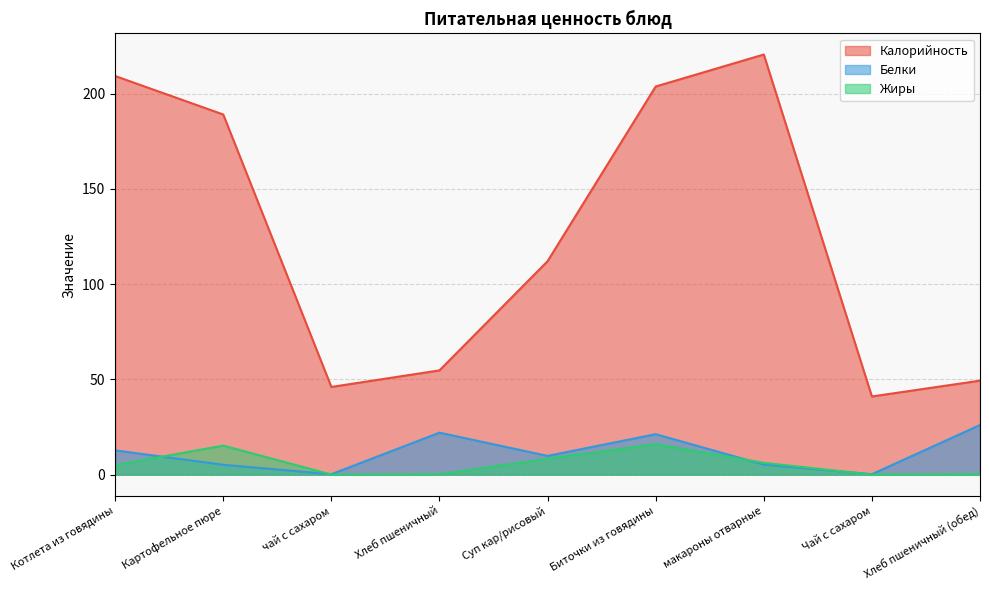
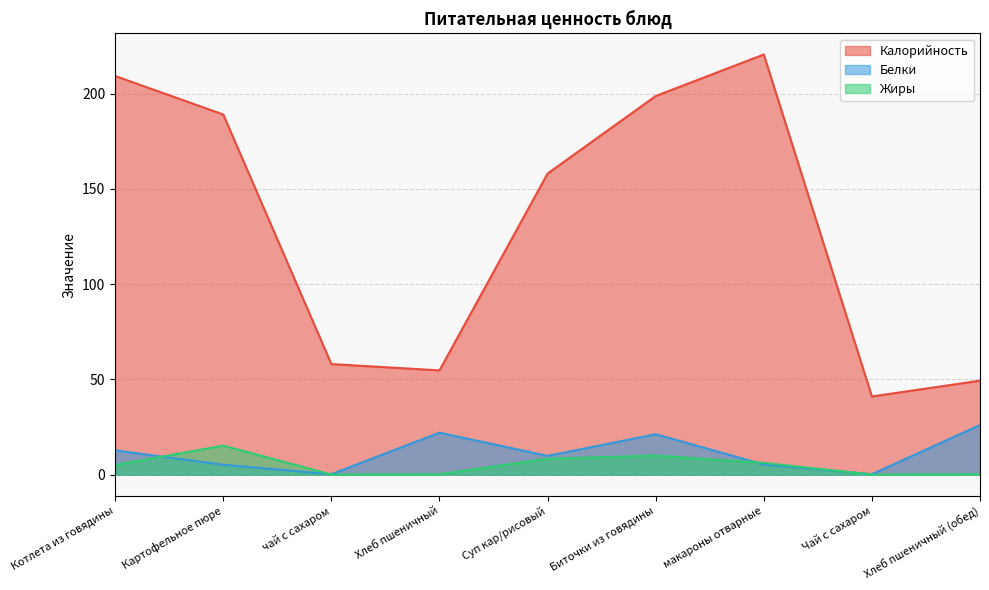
Калорийность, чай с сахаром: 46 -> 58
Калорийность, Суп кар/рисовый: 112 -> 158
Калорийность, Биточки из говядины: 204 -> 199
Жиры, Биточки из говядины: 16 -> 10
